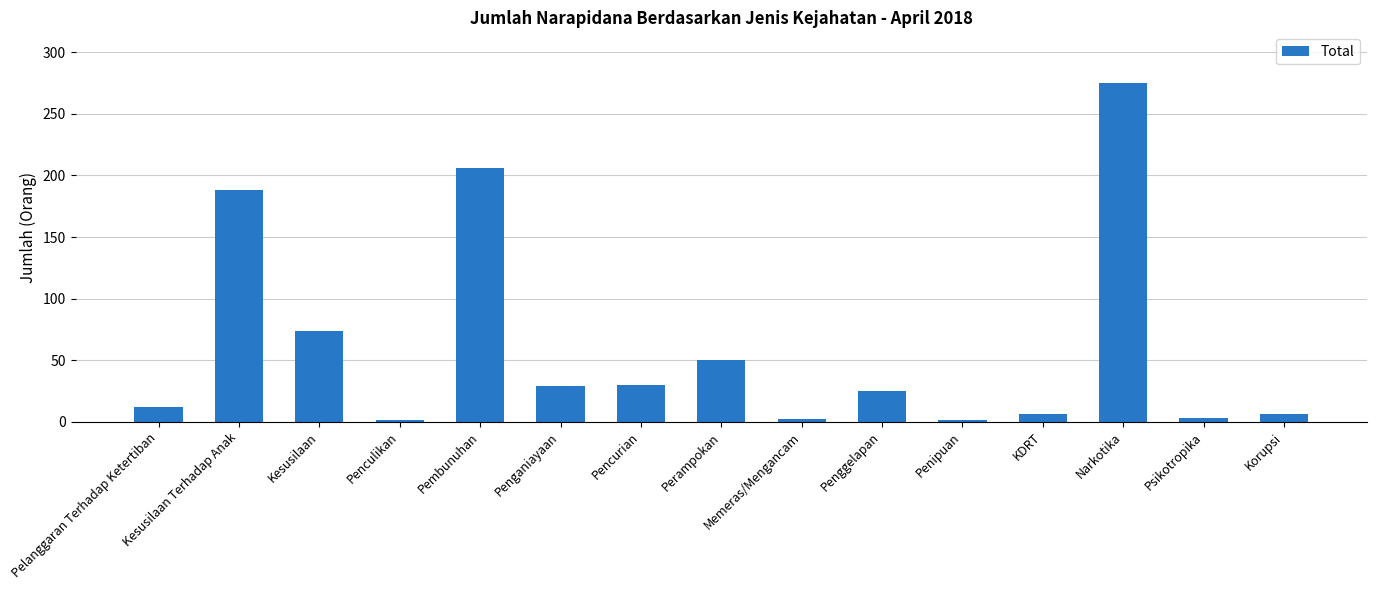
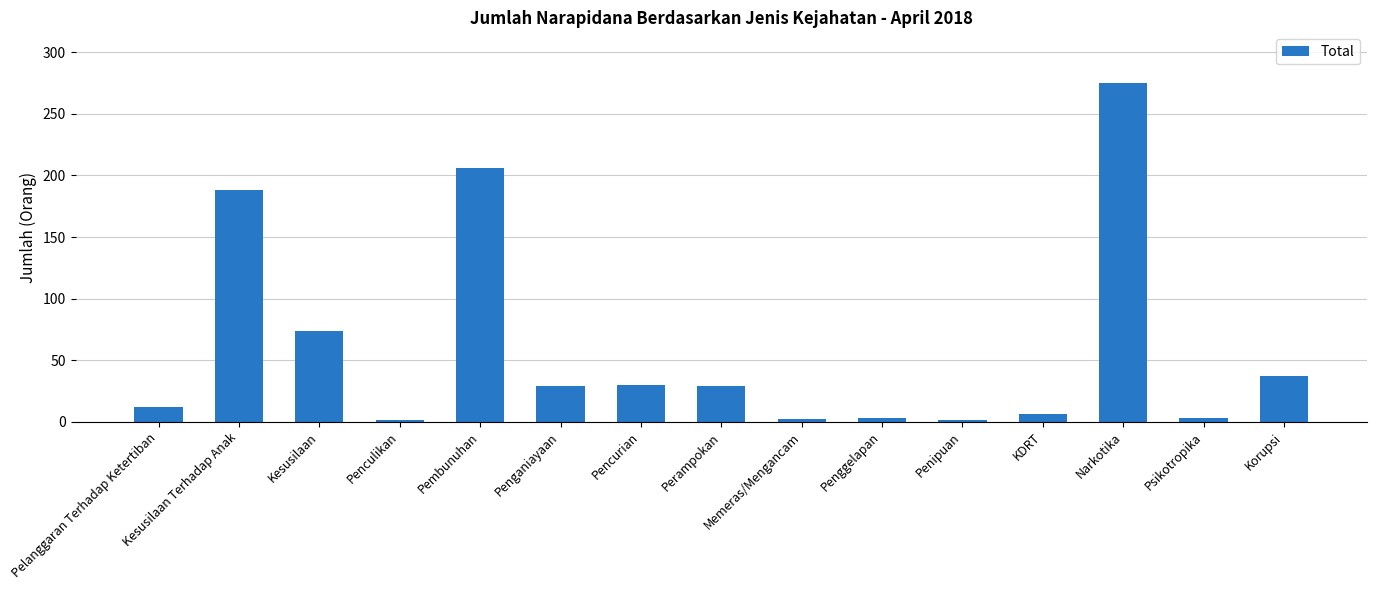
Perampokan: 50 -> 29
Penggelapan: 25 -> 3
Korupsi: 6 -> 37
